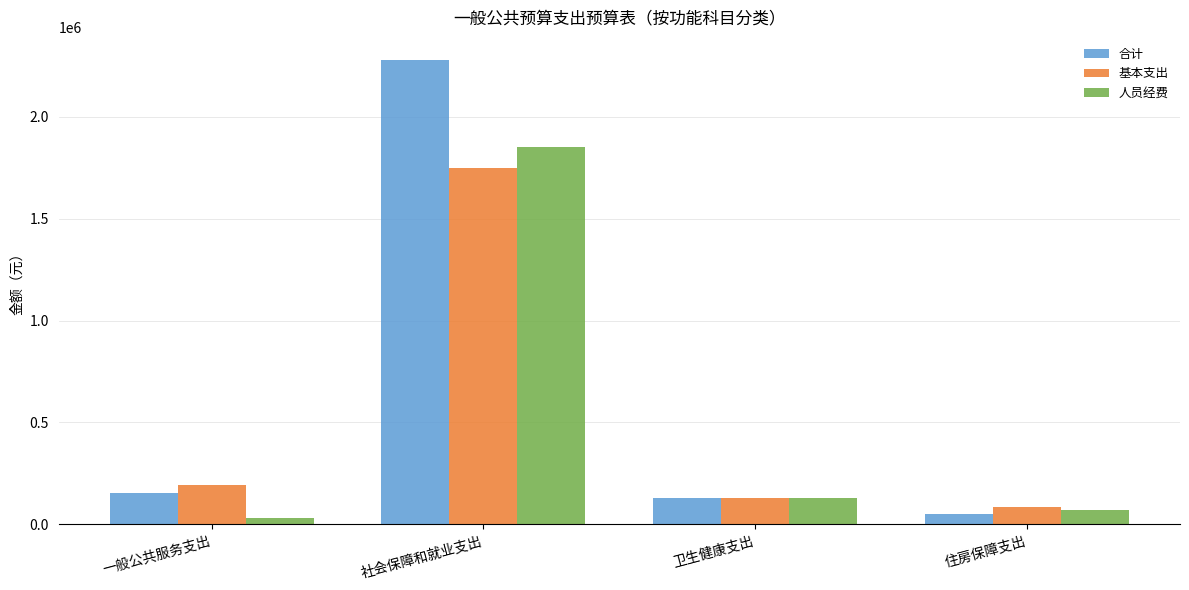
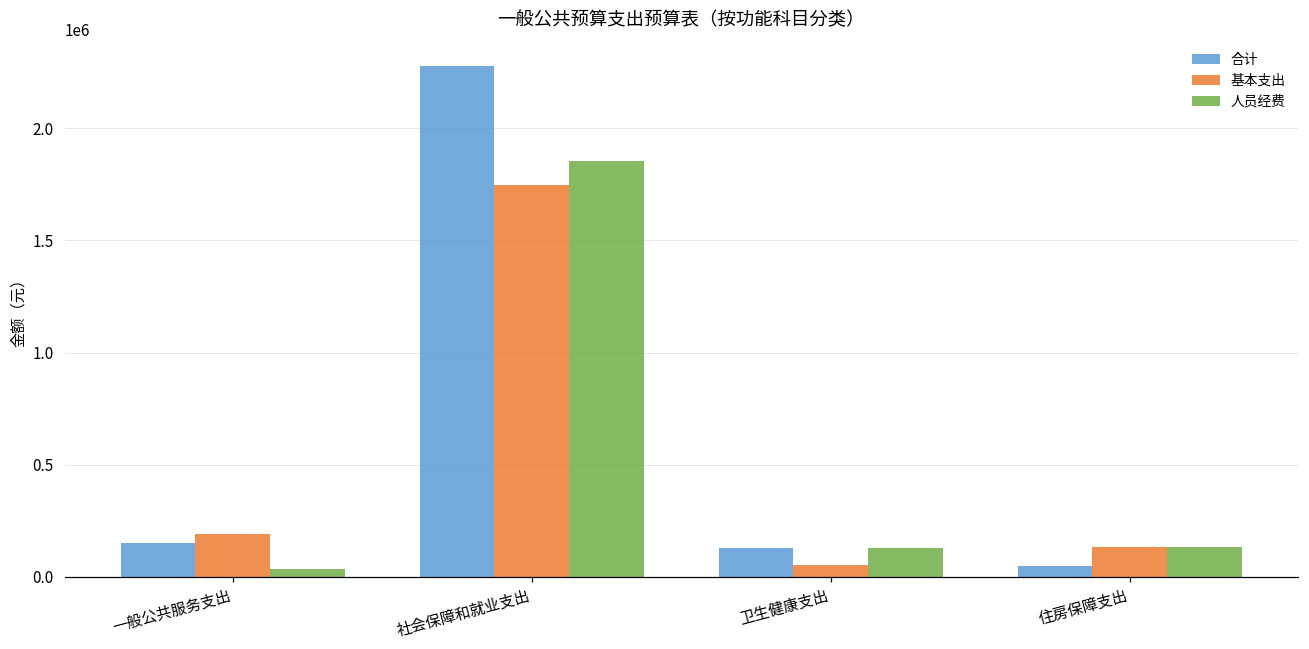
基本支出, 卫生健康支出: 130000 -> 50000
基本支出, 住房保障支出: 90000 -> 130000
人员经费, 住房保障支出: 70000 -> 130000
